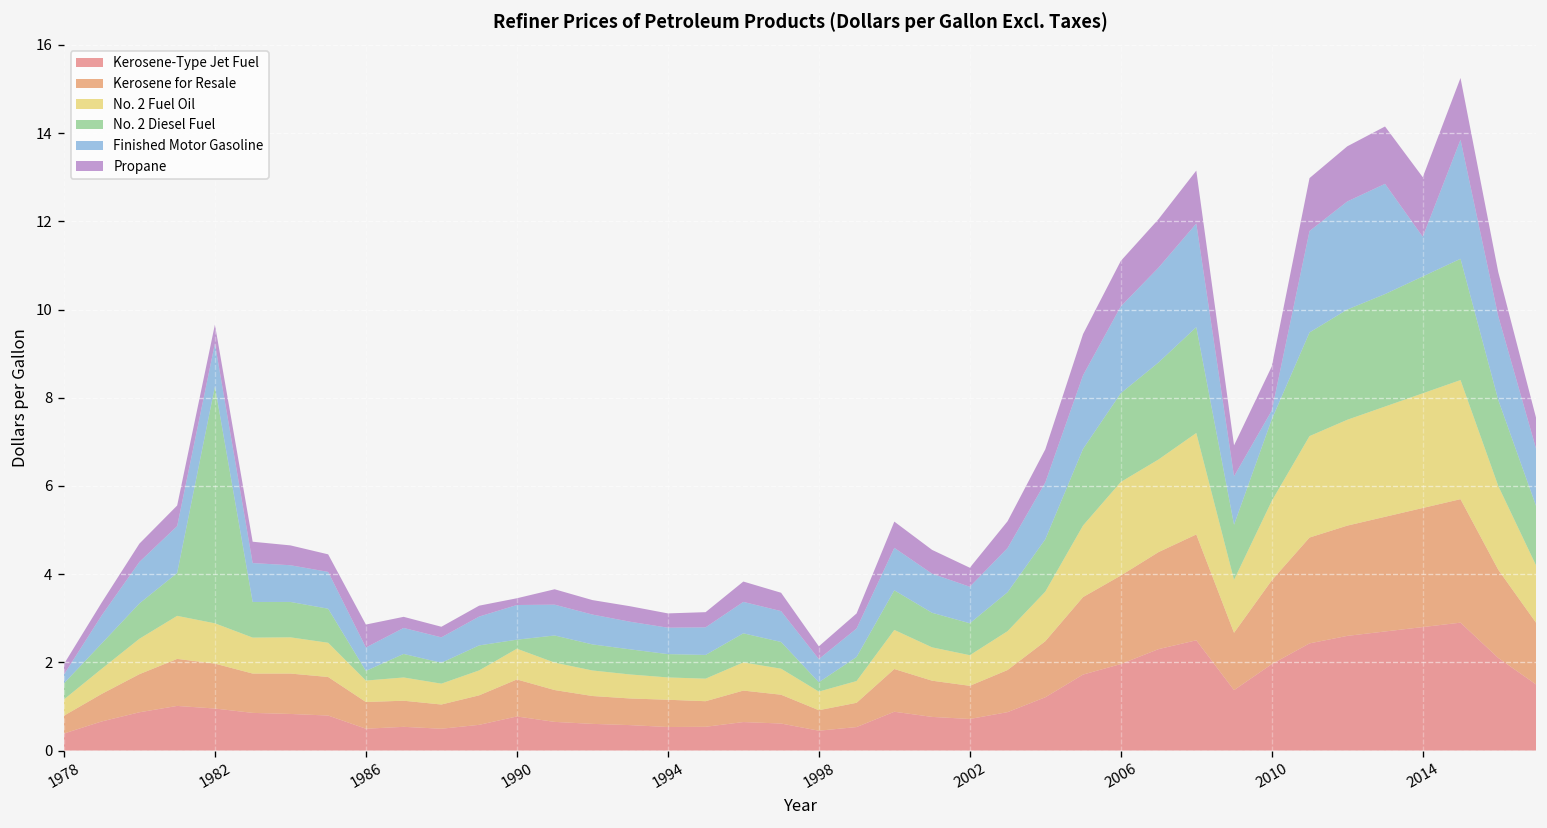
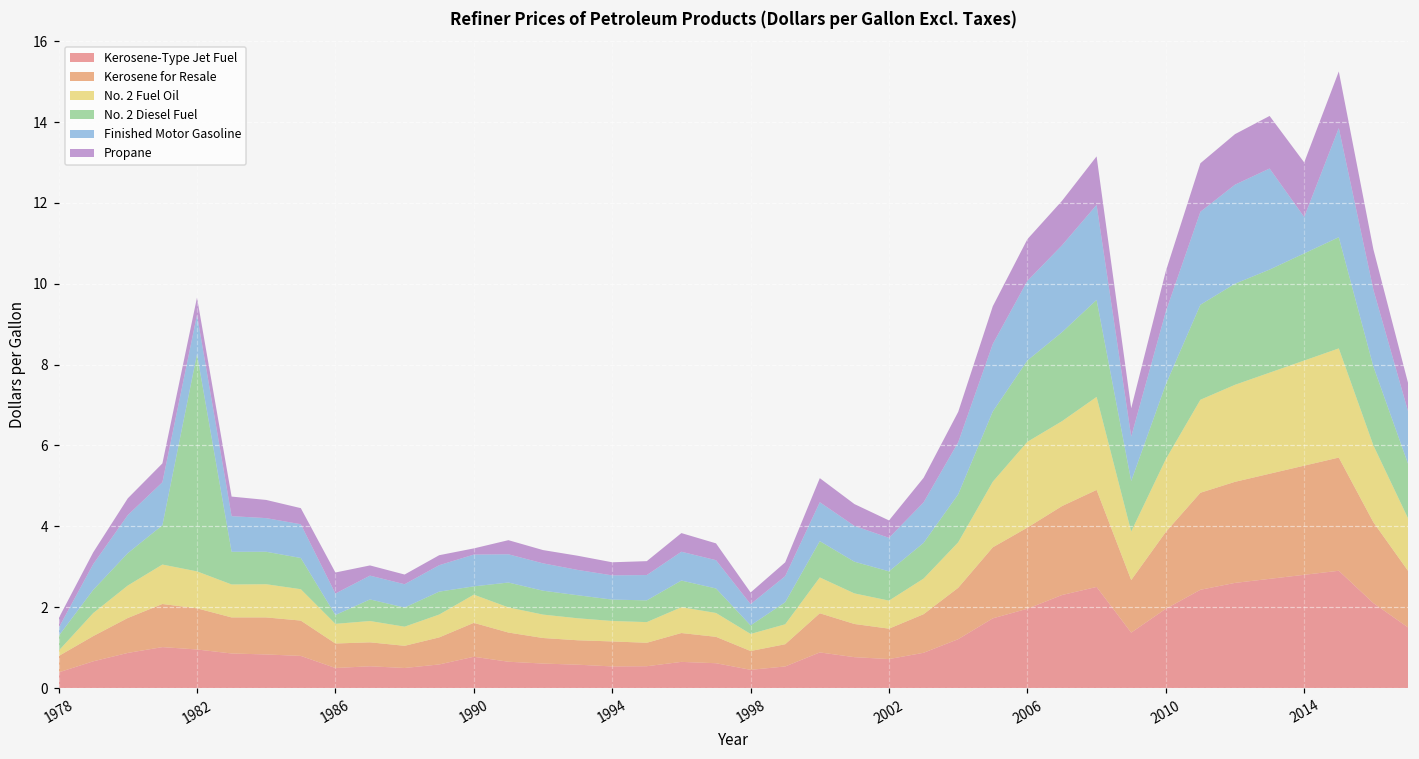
No. 2 Fuel Oil, 1978: 0.4 -> 0.1
Finished Motor Gasoline, 2010: 0.2 -> 1.8
